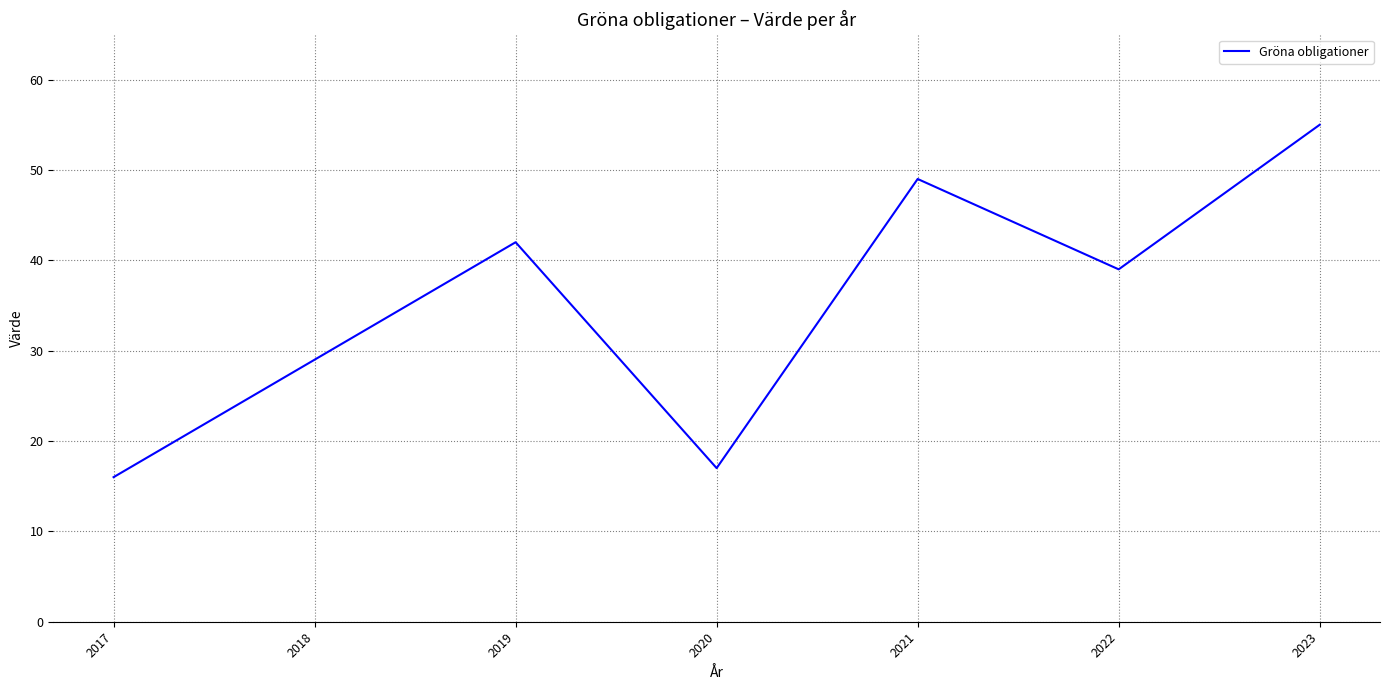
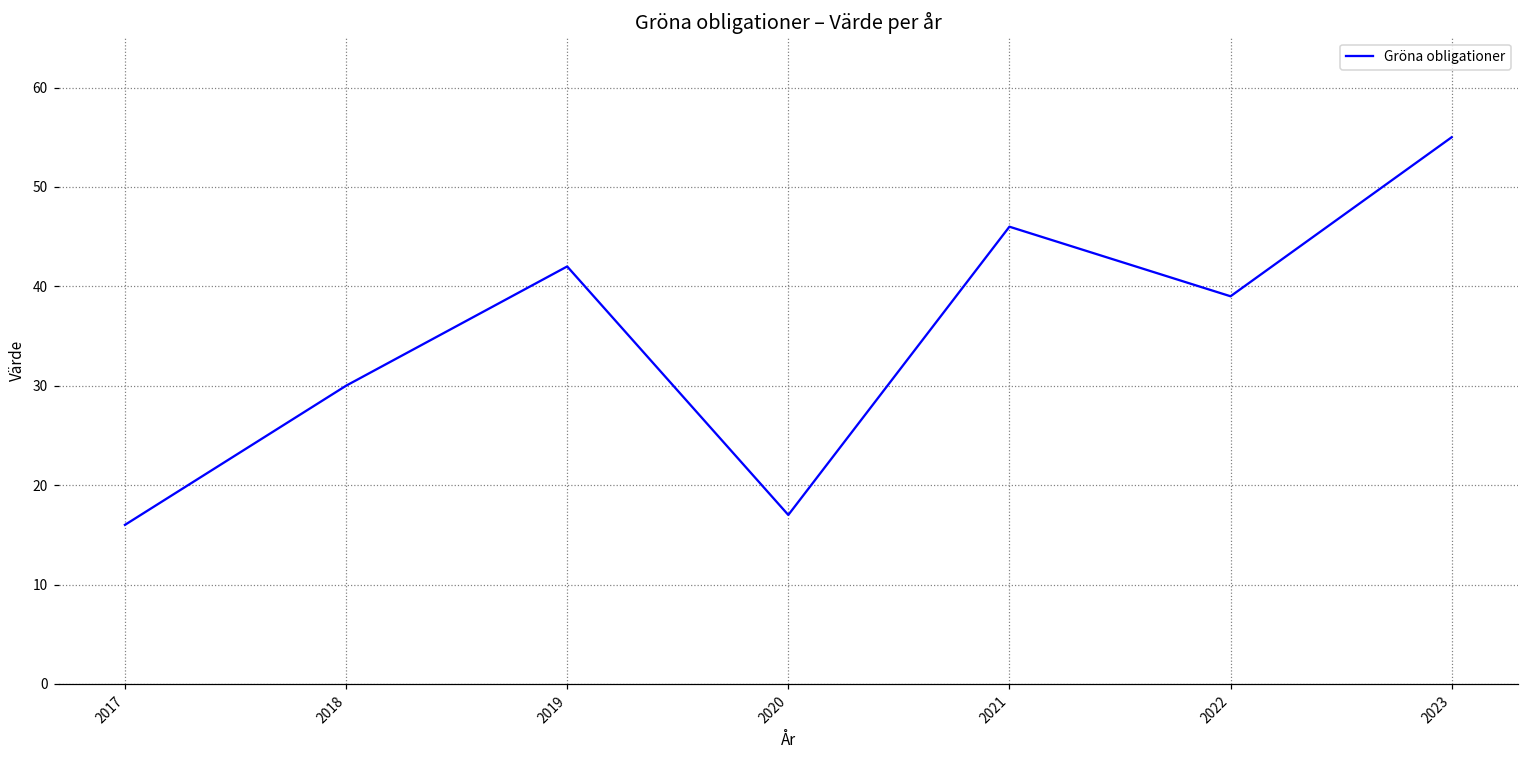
2018: 29 -> 30
2021: 49 -> 46
